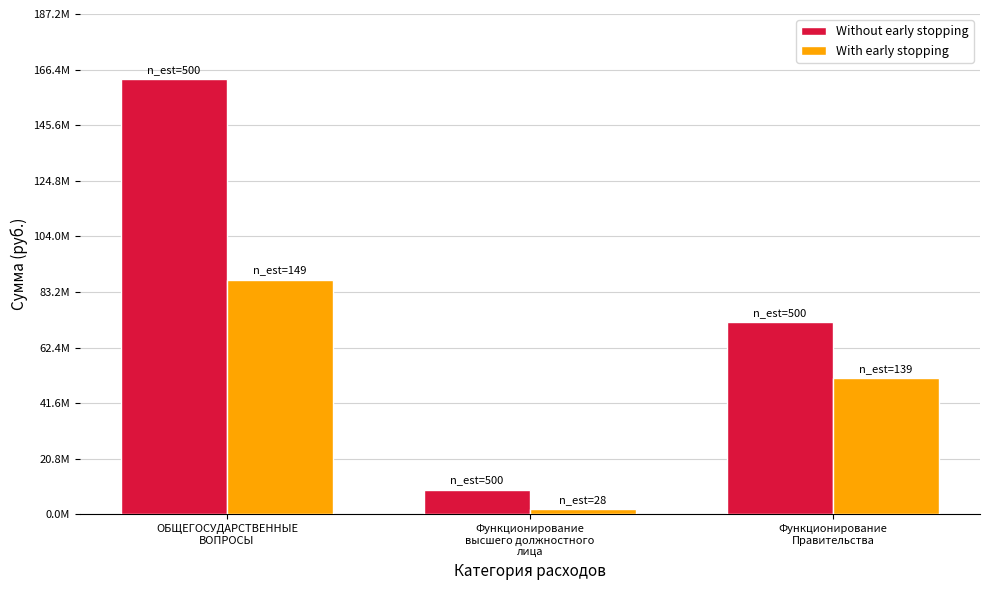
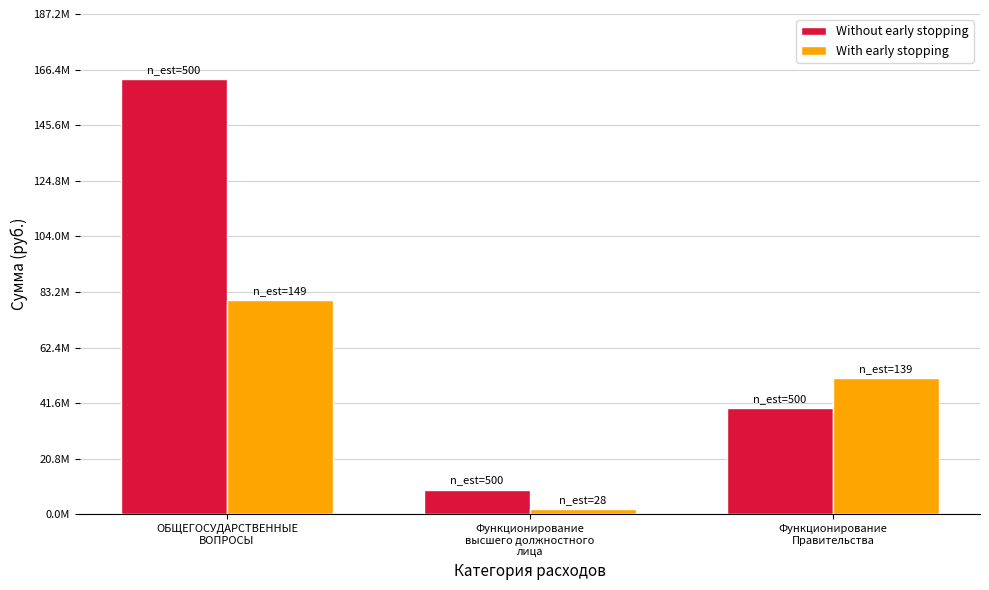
With early stopping, ОБЩЕГОСУДАРСТВЕННЫЕ ВОПРОСЫ: 88000000 -> 80000000
Without early stopping, Функционирование Правительства: 72000000 -> 40000000
